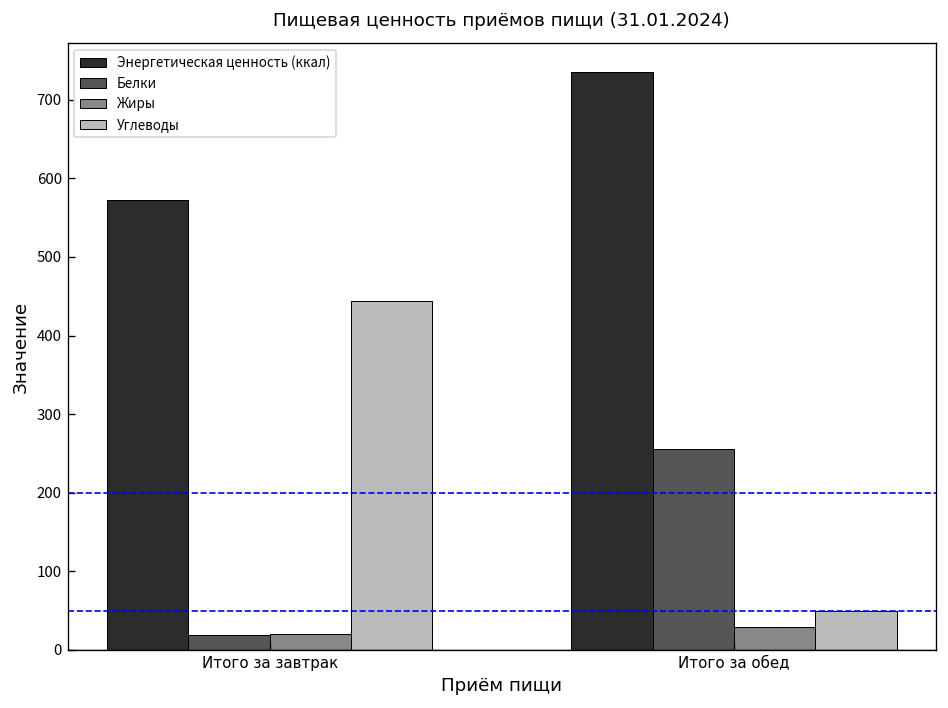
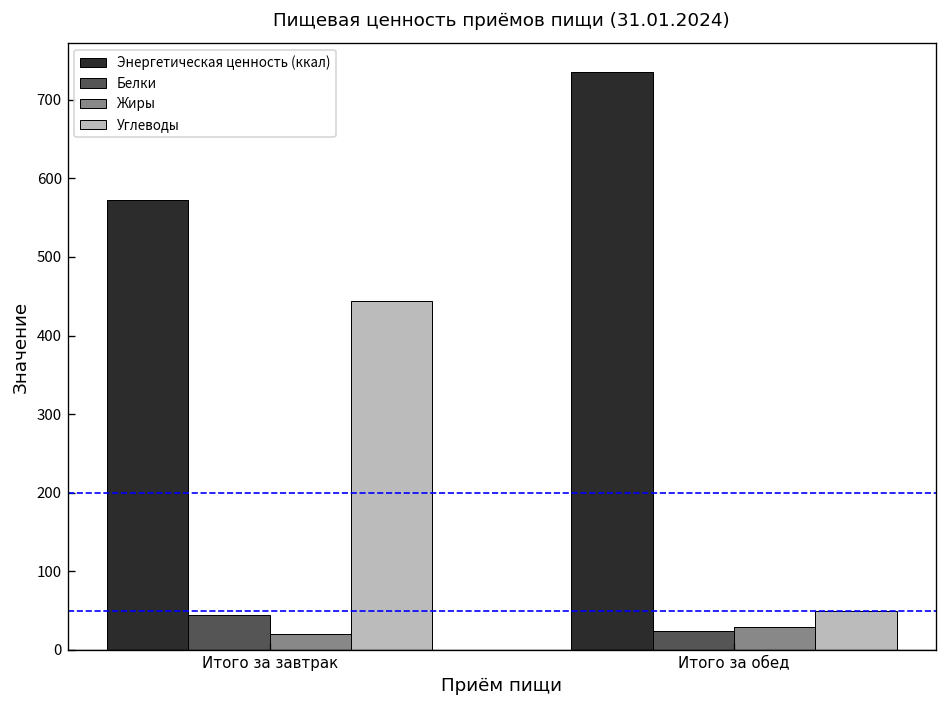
Белки, Итого за завтрак: 20 -> 40
Белки, Итого за обед: 260 -> 20
